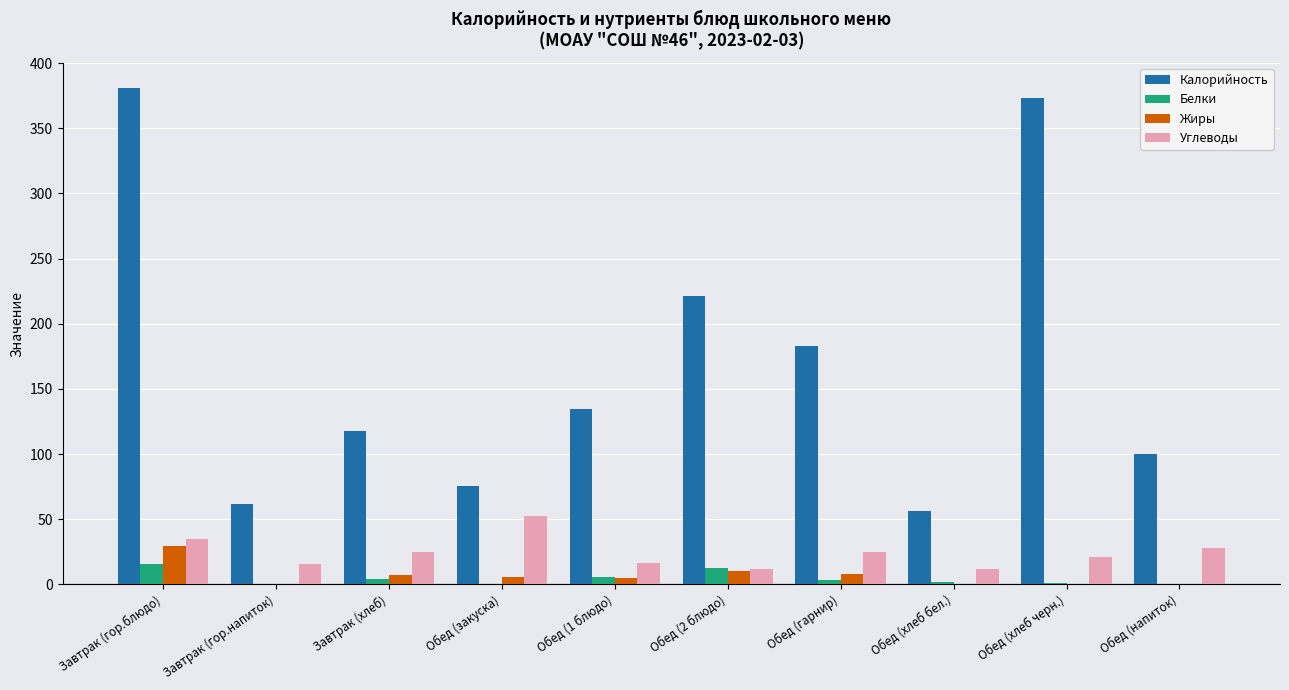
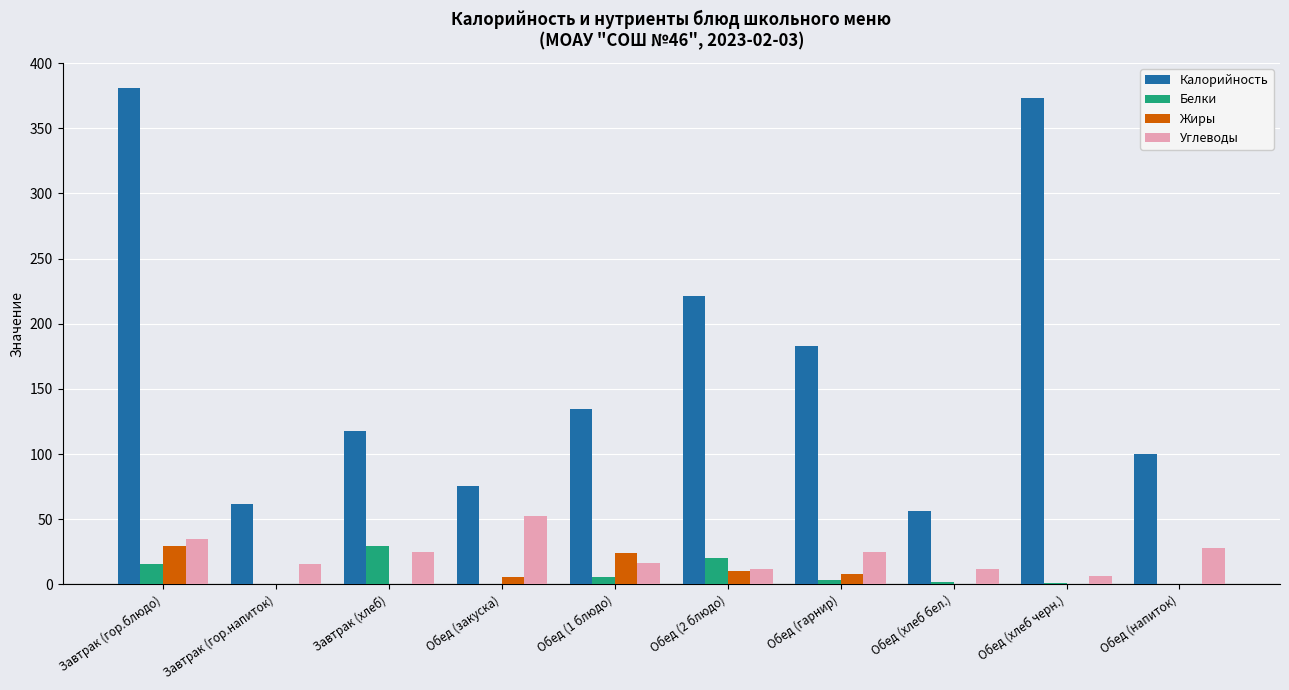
Белки, Завтрак (хлеб): 4 -> 30
Жиры, Завтрак (хлеб): 7 -> 0
Жиры, Обед (1 блюдо): 5 -> 24
Белки, Обед (2 блюдо): 13 -> 20
Углеводы, Обед (хлеб черн.): 21 -> 7
